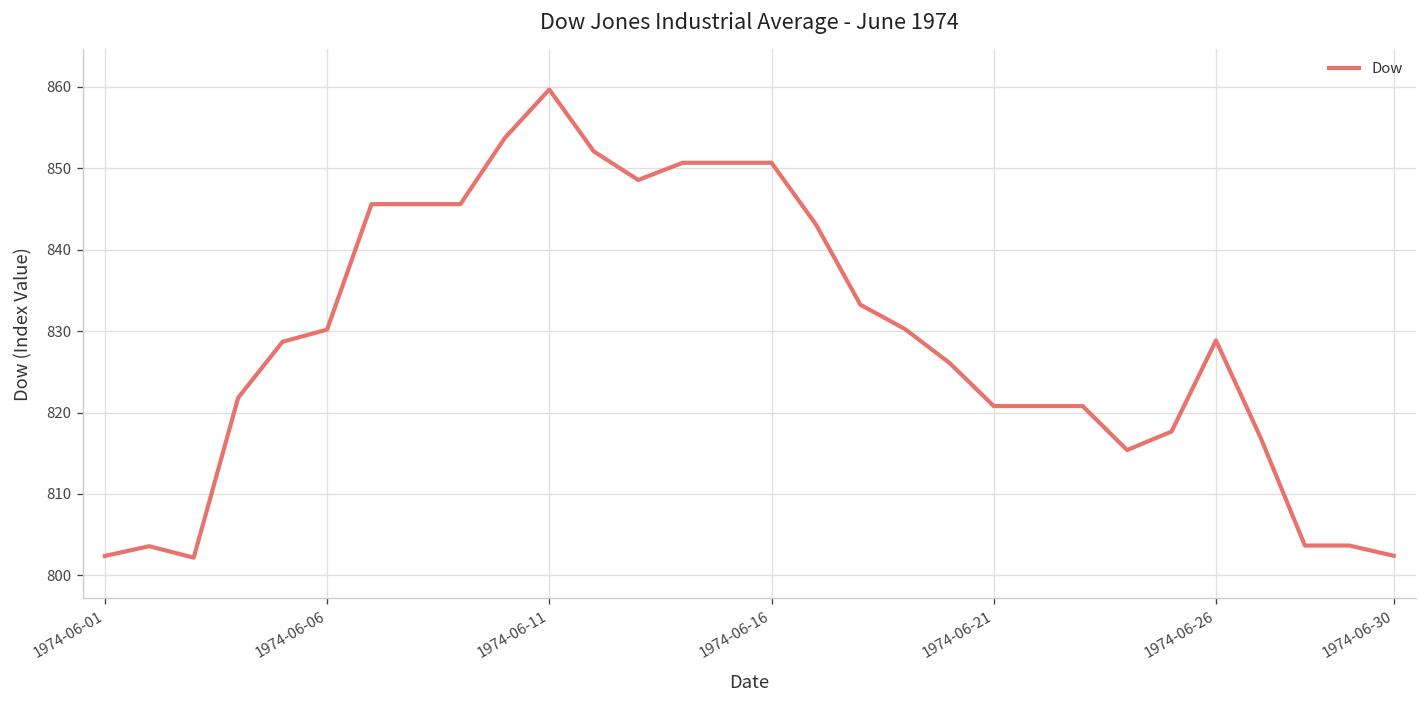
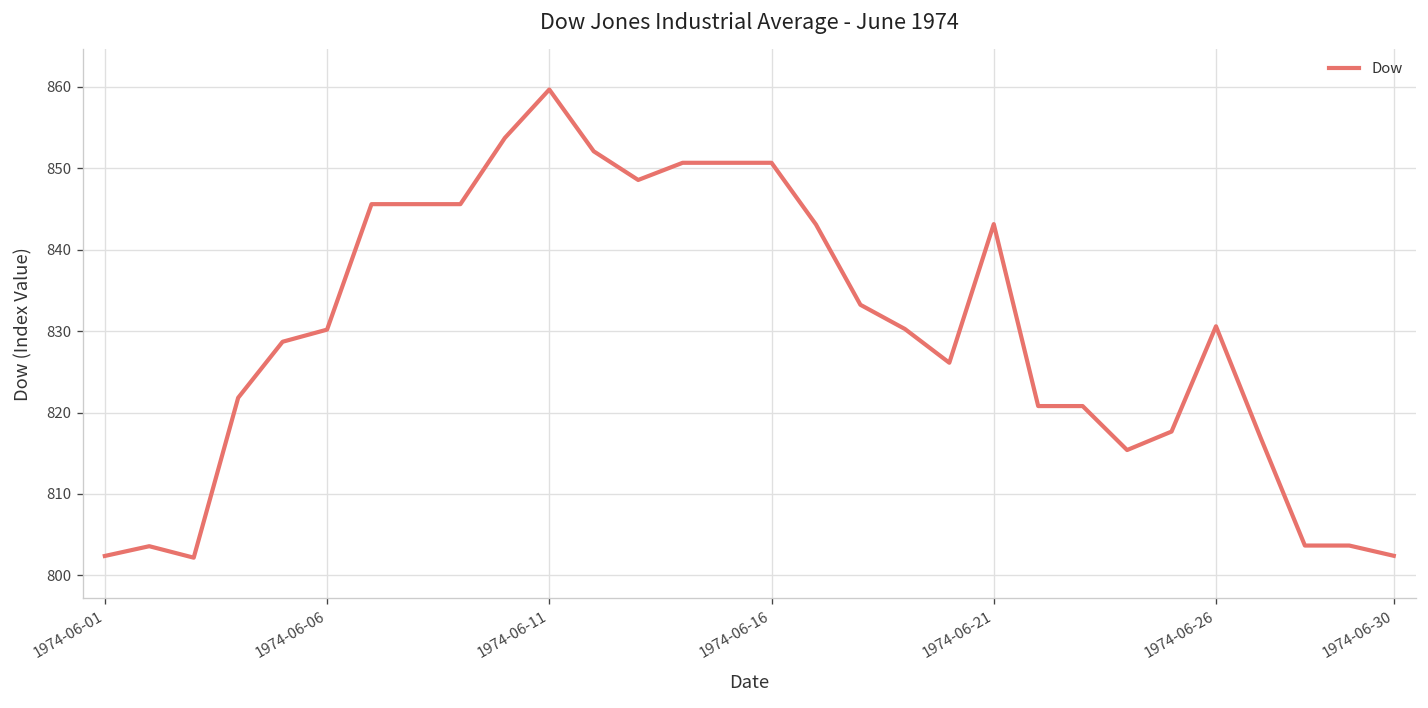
1974-06-21: 821 -> 843
1974-06-26: 829 -> 831
